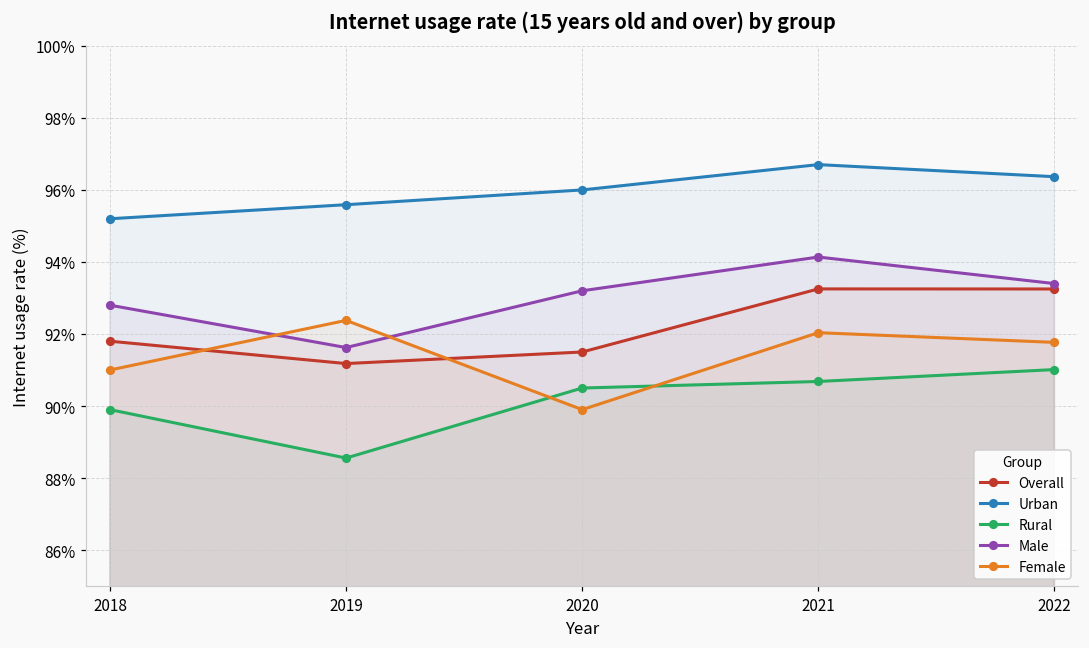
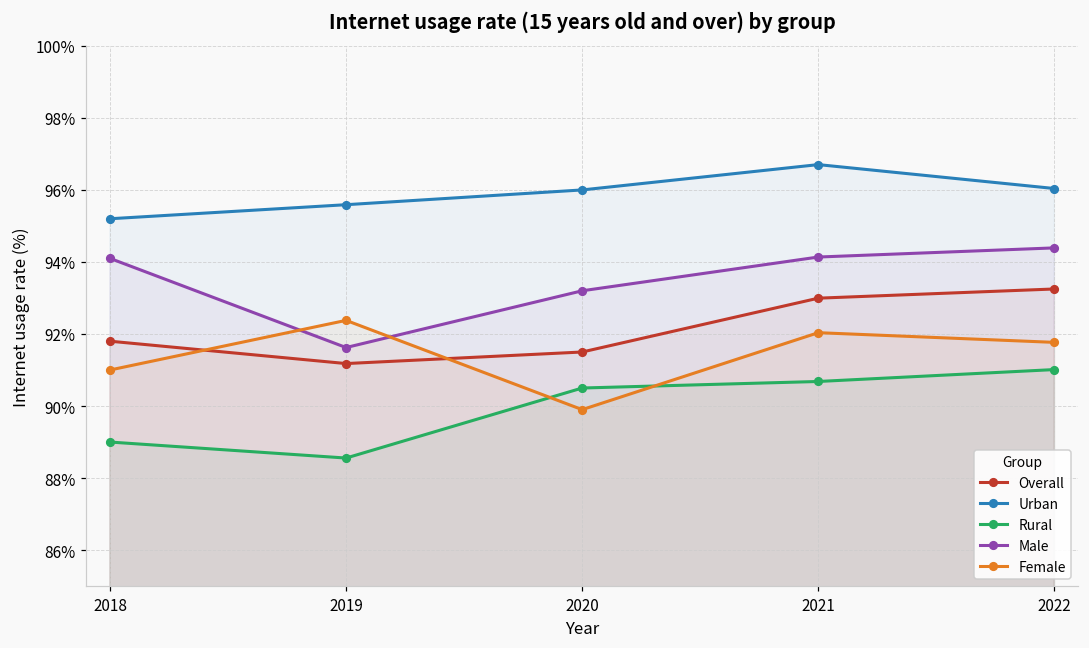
Rural, 2018: 89.9% -> 89.0%
Male, 2018: 92.8% -> 94.1%
Overall, 2021: 93.3% -> 93.0%
Urban, 2022: 96.4% -> 96.0%
Male, 2022: 93.4% -> 94.4%
